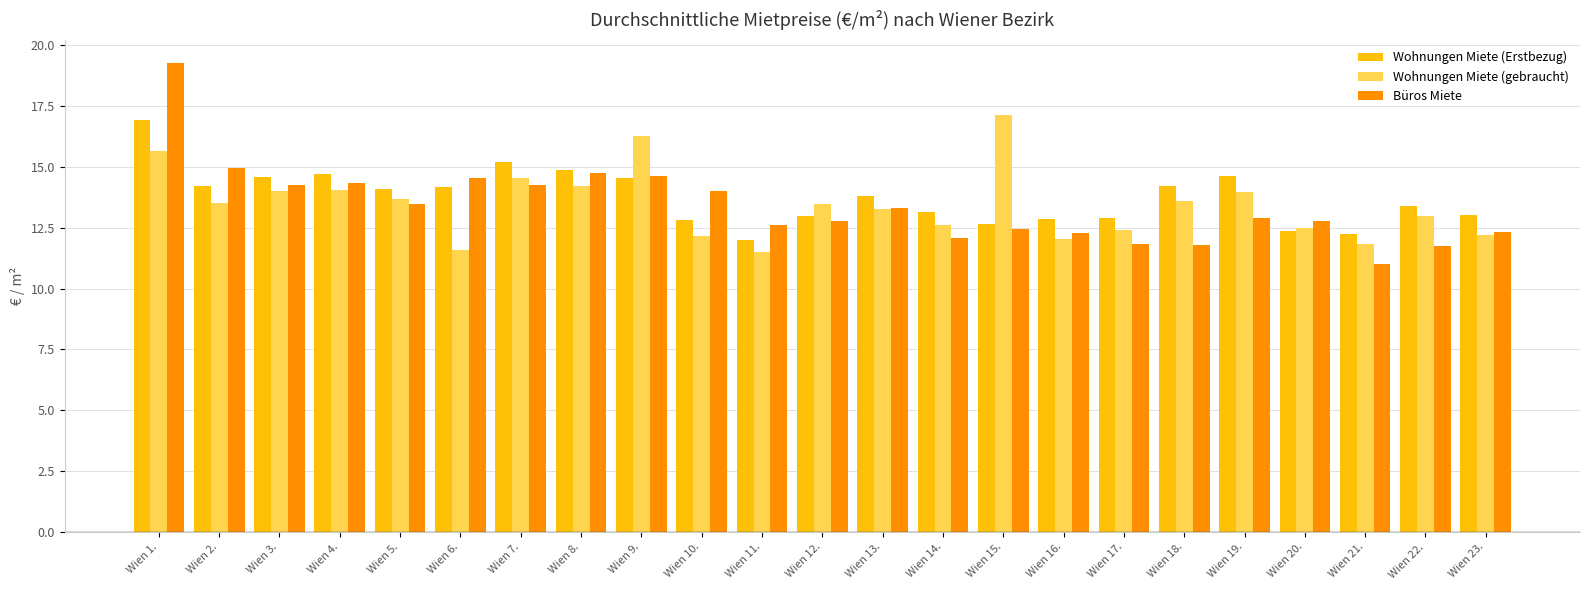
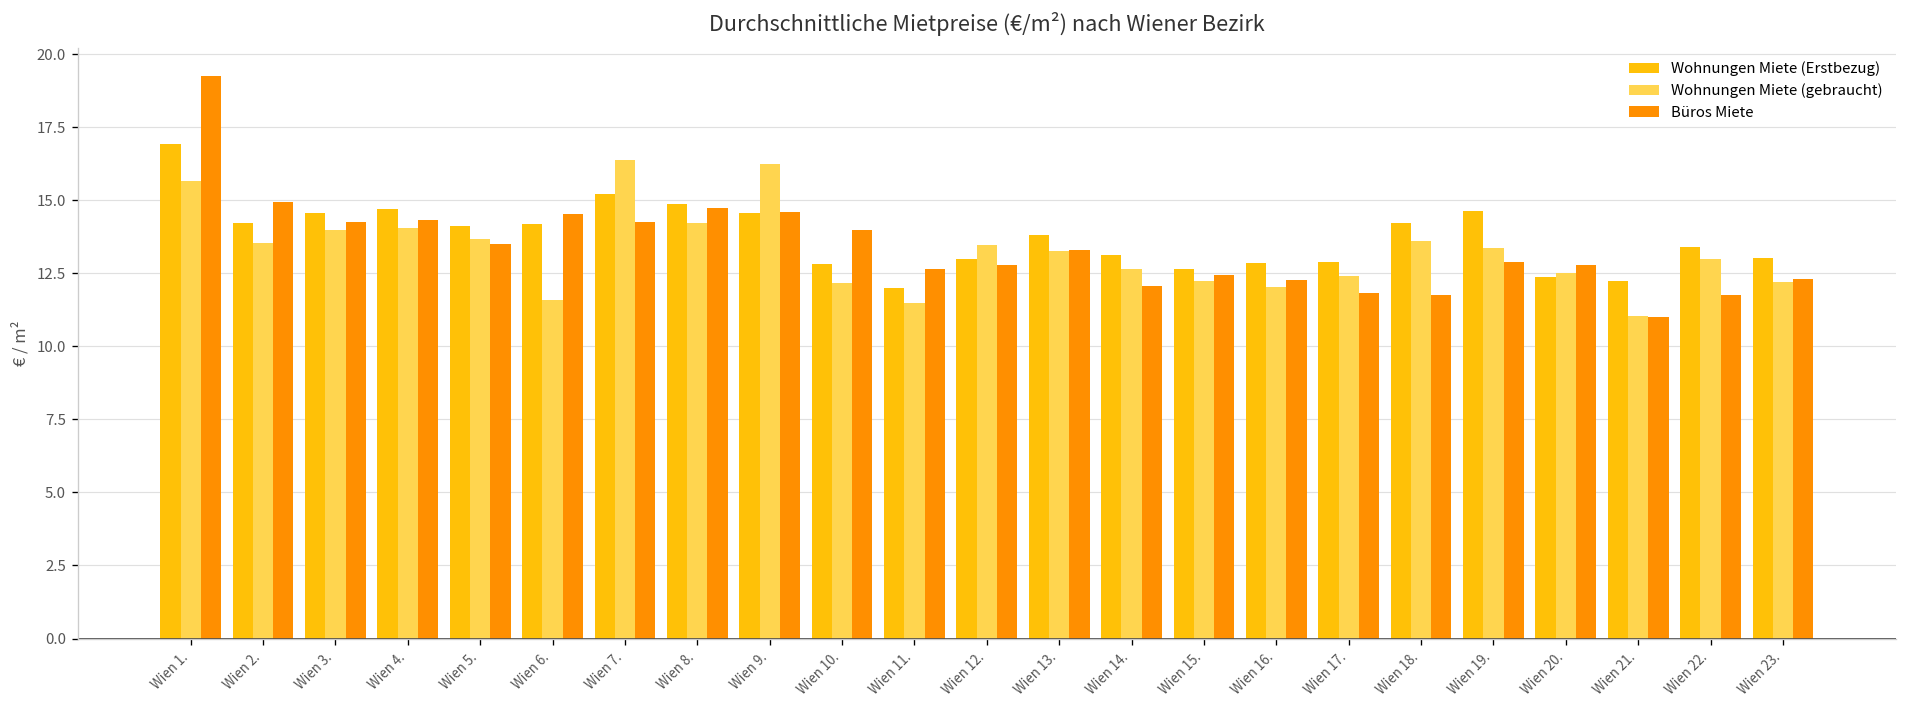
Wohnungen Miete (gebraucht), Wien 7.: 14.6 -> 16.4
Wohnungen Miete (gebraucht), Wien 15.: 17.1 -> 12.2
Wohnungen Miete (gebraucht), Wien 19.: 14.0 -> 13.4
Wohnungen Miete (gebraucht), Wien 21.: 11.8 -> 11.0
